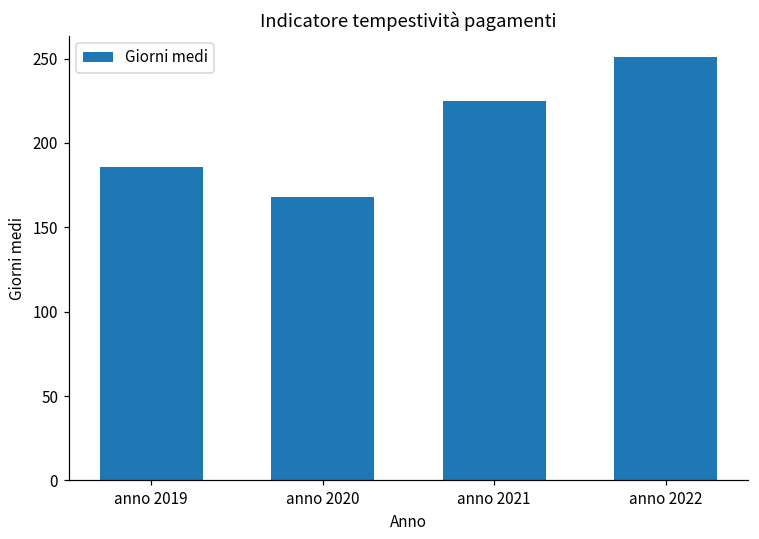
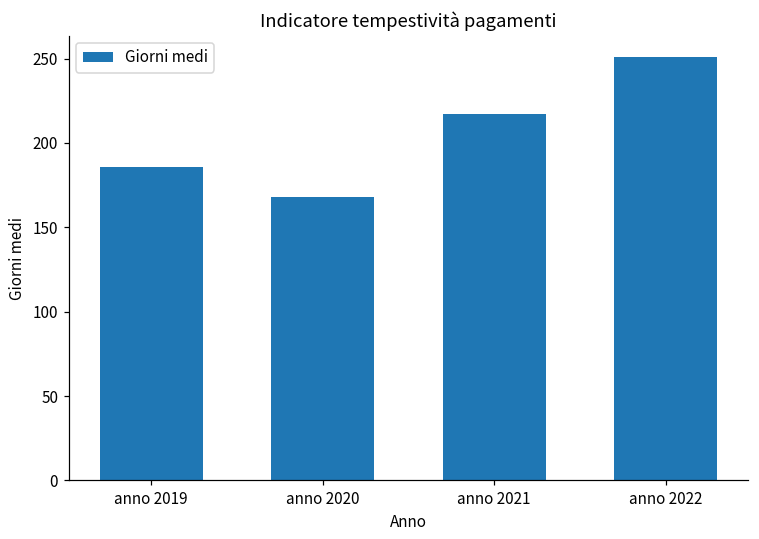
anno 2021: 225 -> 217
